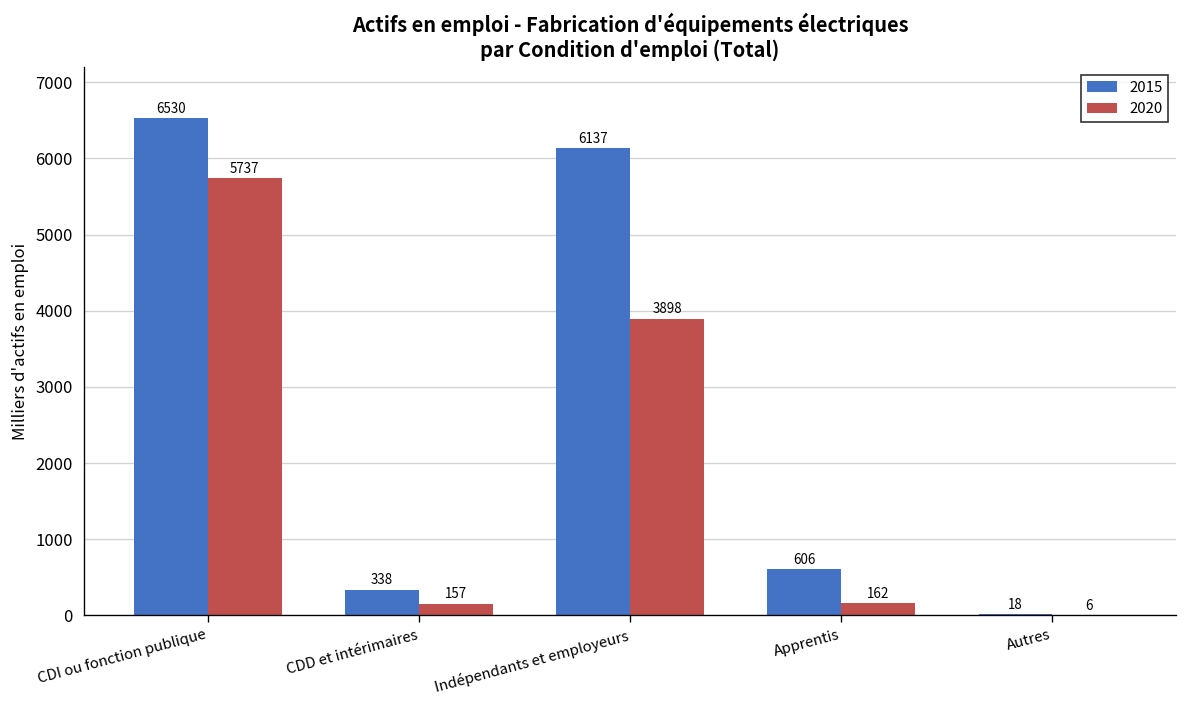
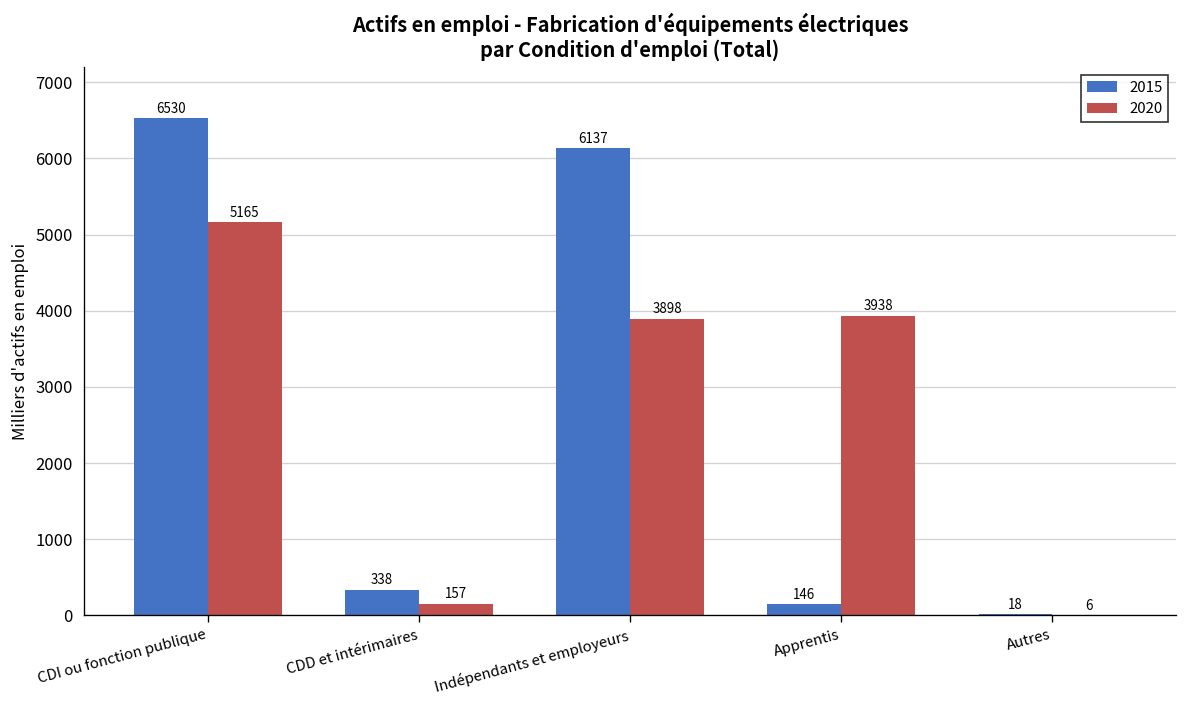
2020, CDI ou fonction publique: 5737 -> 5165
2015, Apprentis: 606 -> 146
2020, Apprentis: 162 -> 3938
